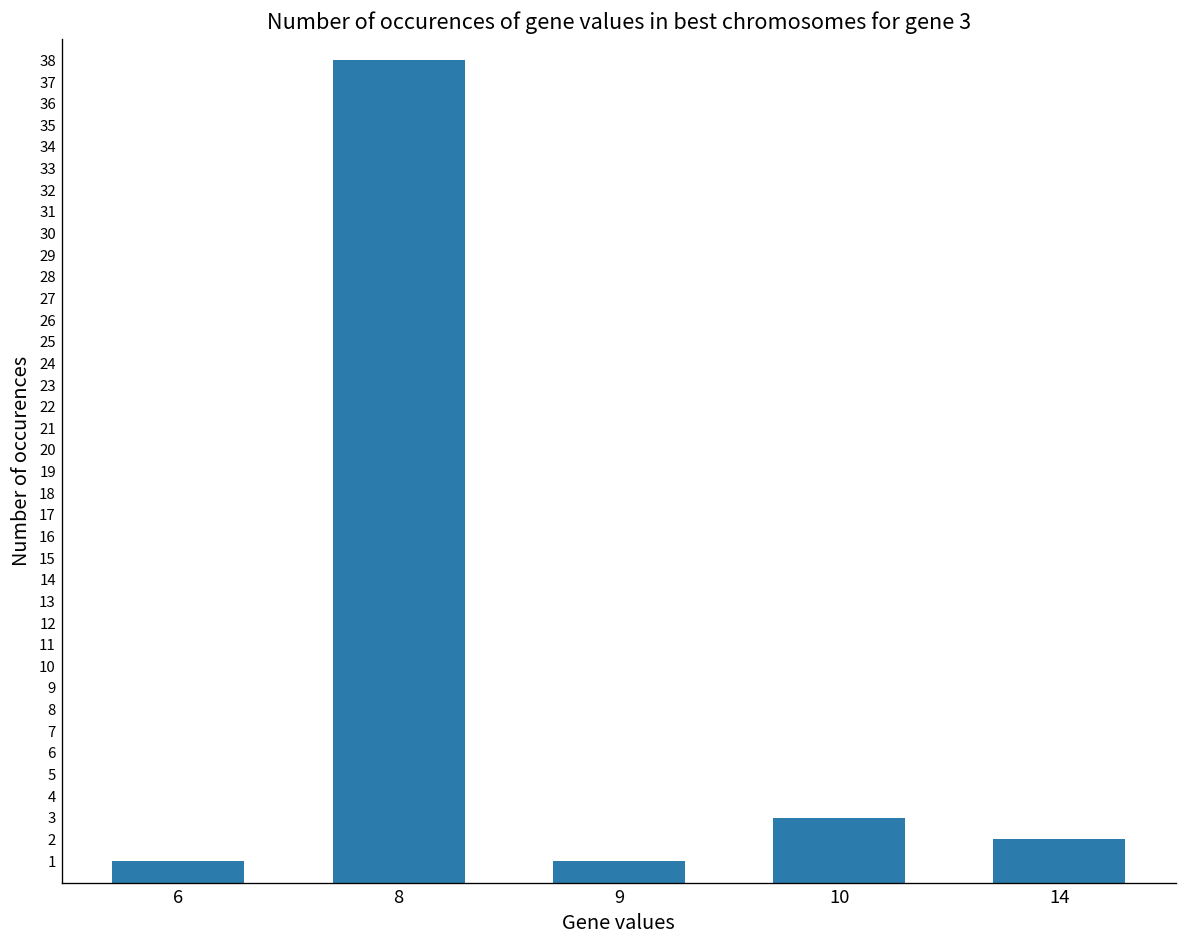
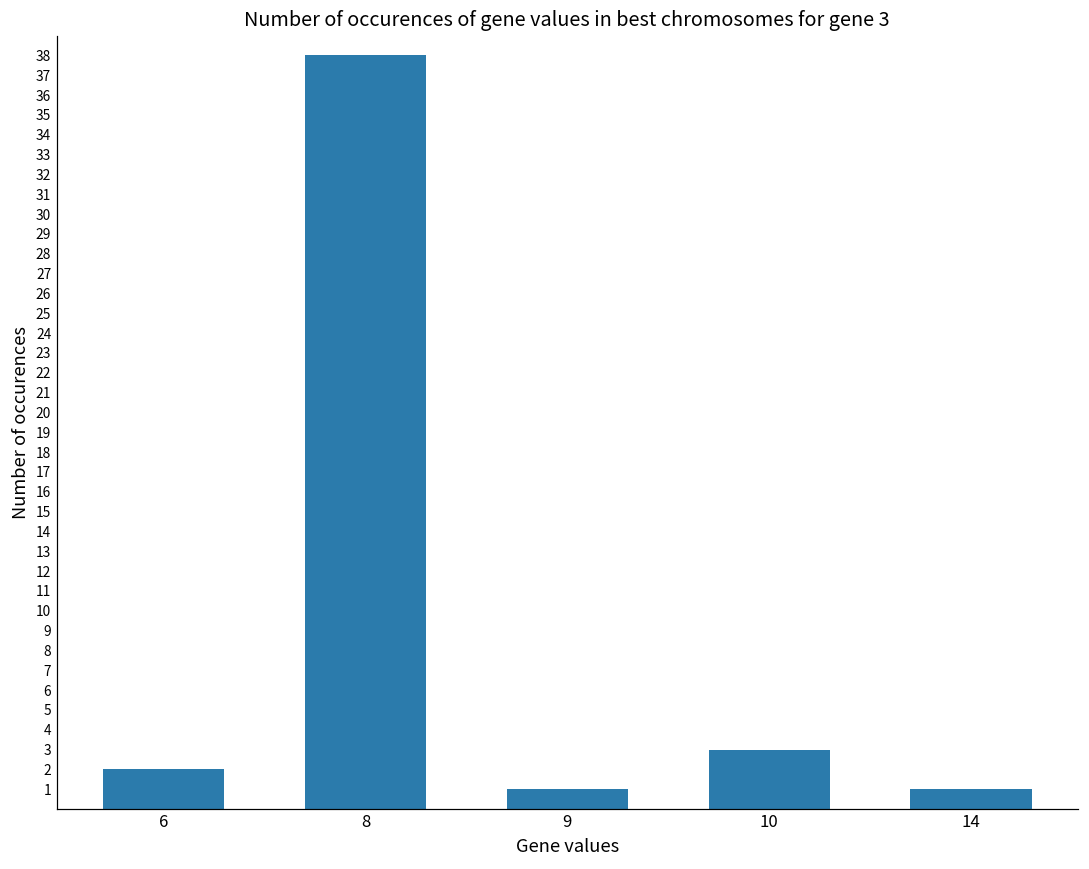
6: 1 -> 2
14: 2 -> 1
